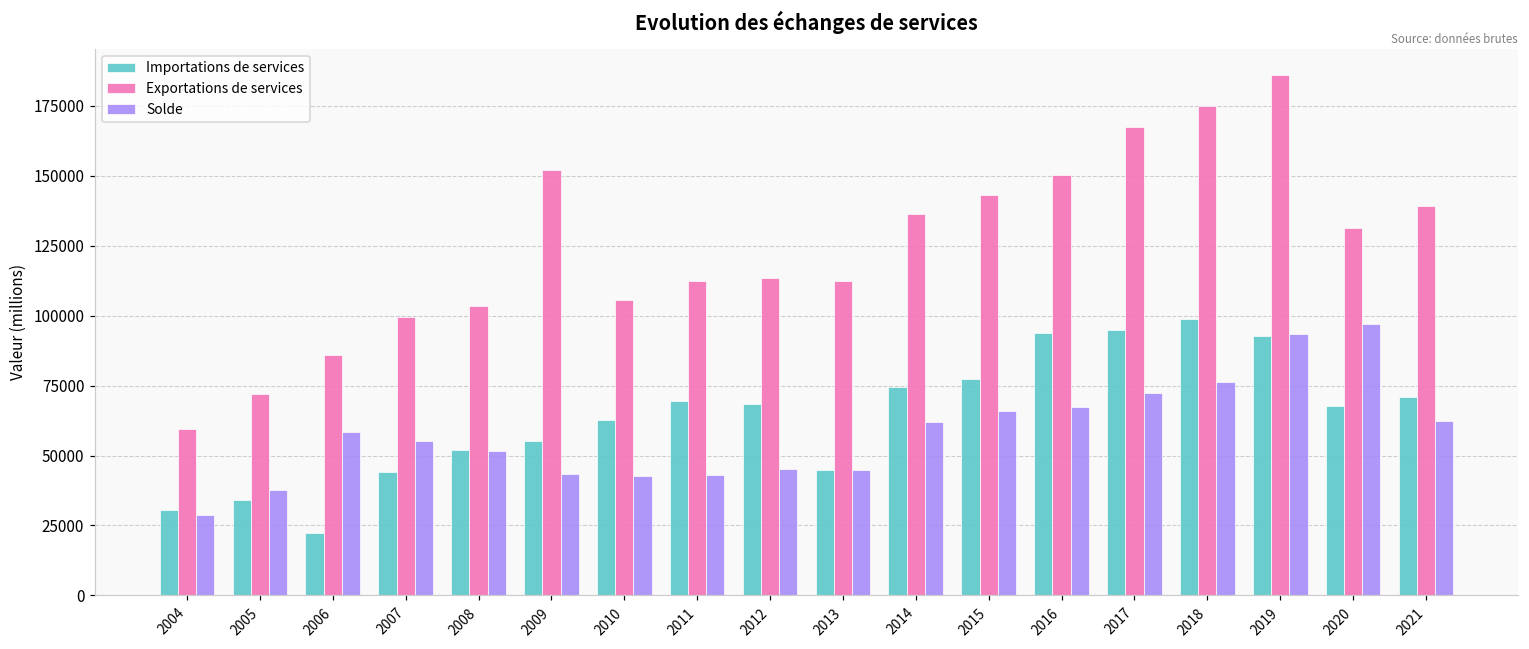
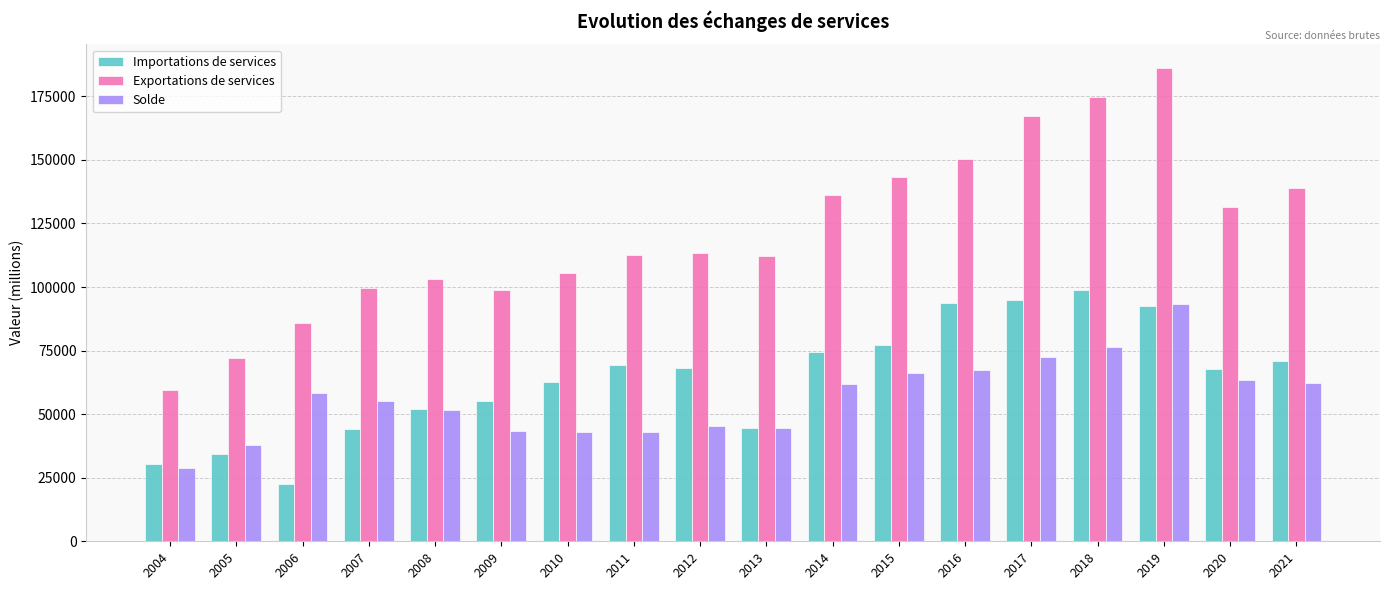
Exportations de services, 2009: 152000 -> 99000
Solde, 2020: 97000 -> 64000
